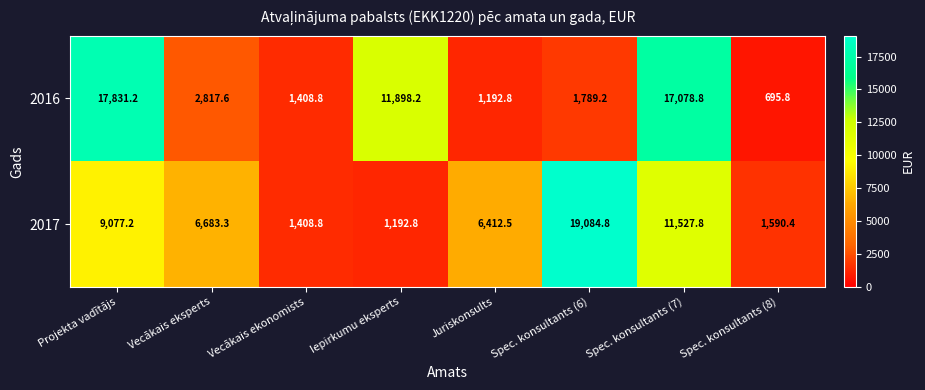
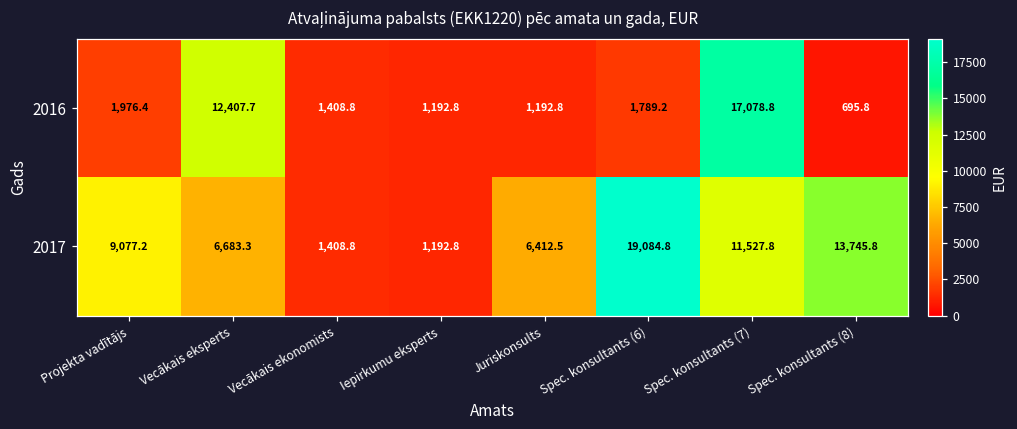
2016, Projekta vadītājs: 17,831.2 -> 1,976.4
2016, Vecākais eksperts: 2,817.6 -> 12,407.7
2016, Iepirkumu eksperts: 11,898.2 -> 1,192.8
2017, Spec. konsultants (8): 1,590.4 -> 13,745.8
